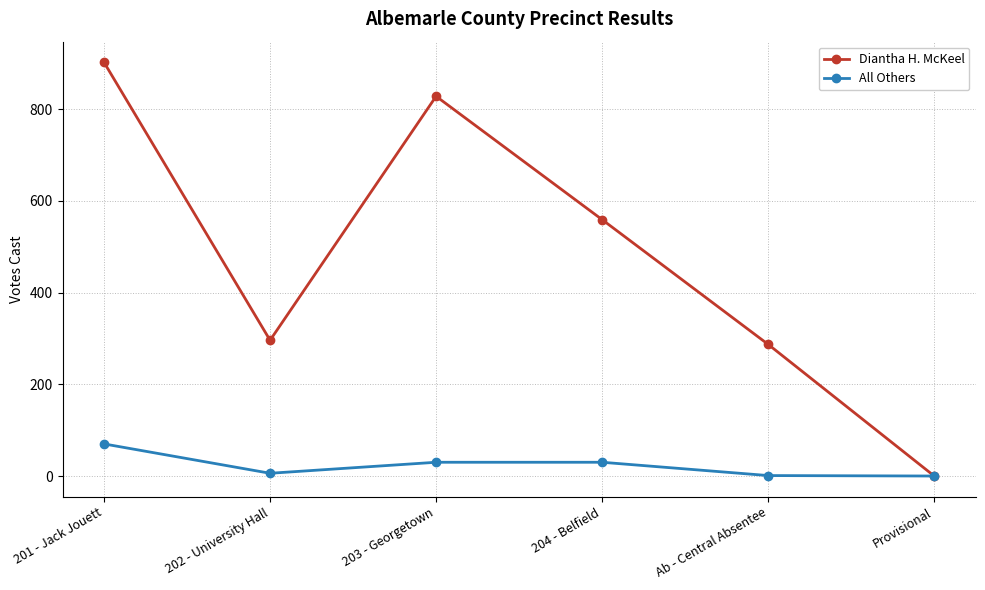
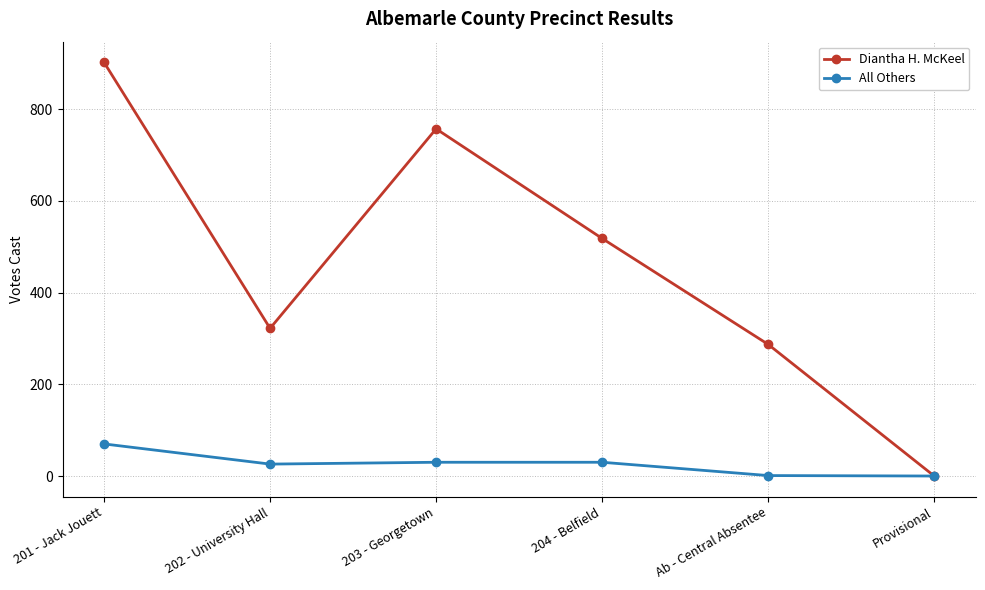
Diantha H. McKeel, 202 - University Hall: 300 -> 320
All Others, 202 - University Hall: 10 -> 30
Diantha H. McKeel, 203 - Georgetown: 830 -> 760
Diantha H. McKeel, 204 - Belfield: 560 -> 520
